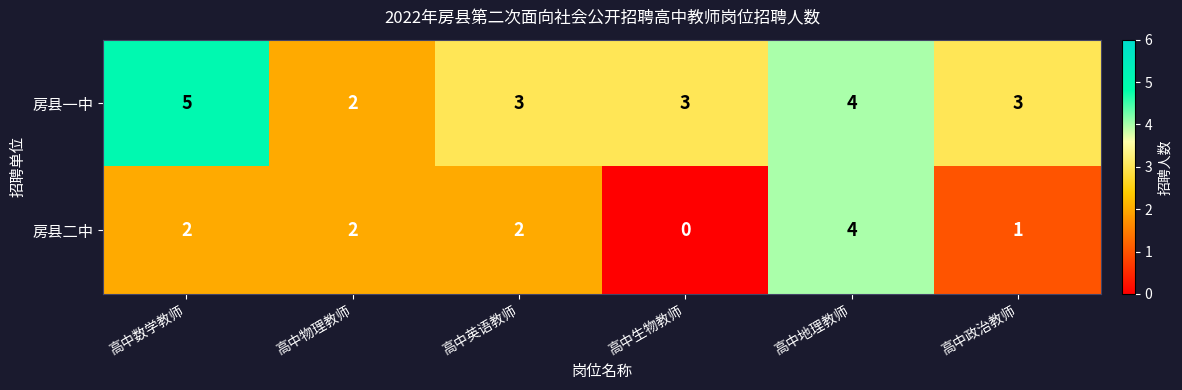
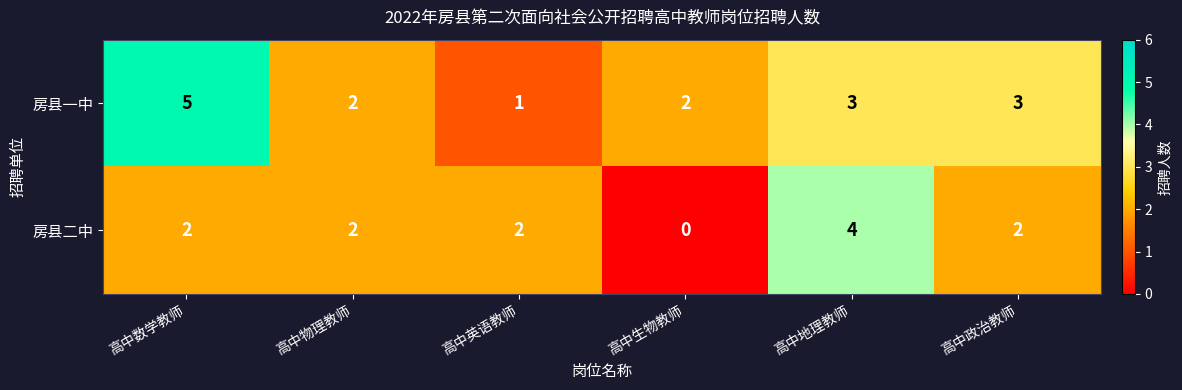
房县一中, 高中英语教师: 3 -> 1
房县一中, 高中生物教师: 3 -> 2
房县一中, 高中地理教师: 4 -> 3
房县二中, 高中政治教师: 1 -> 2
